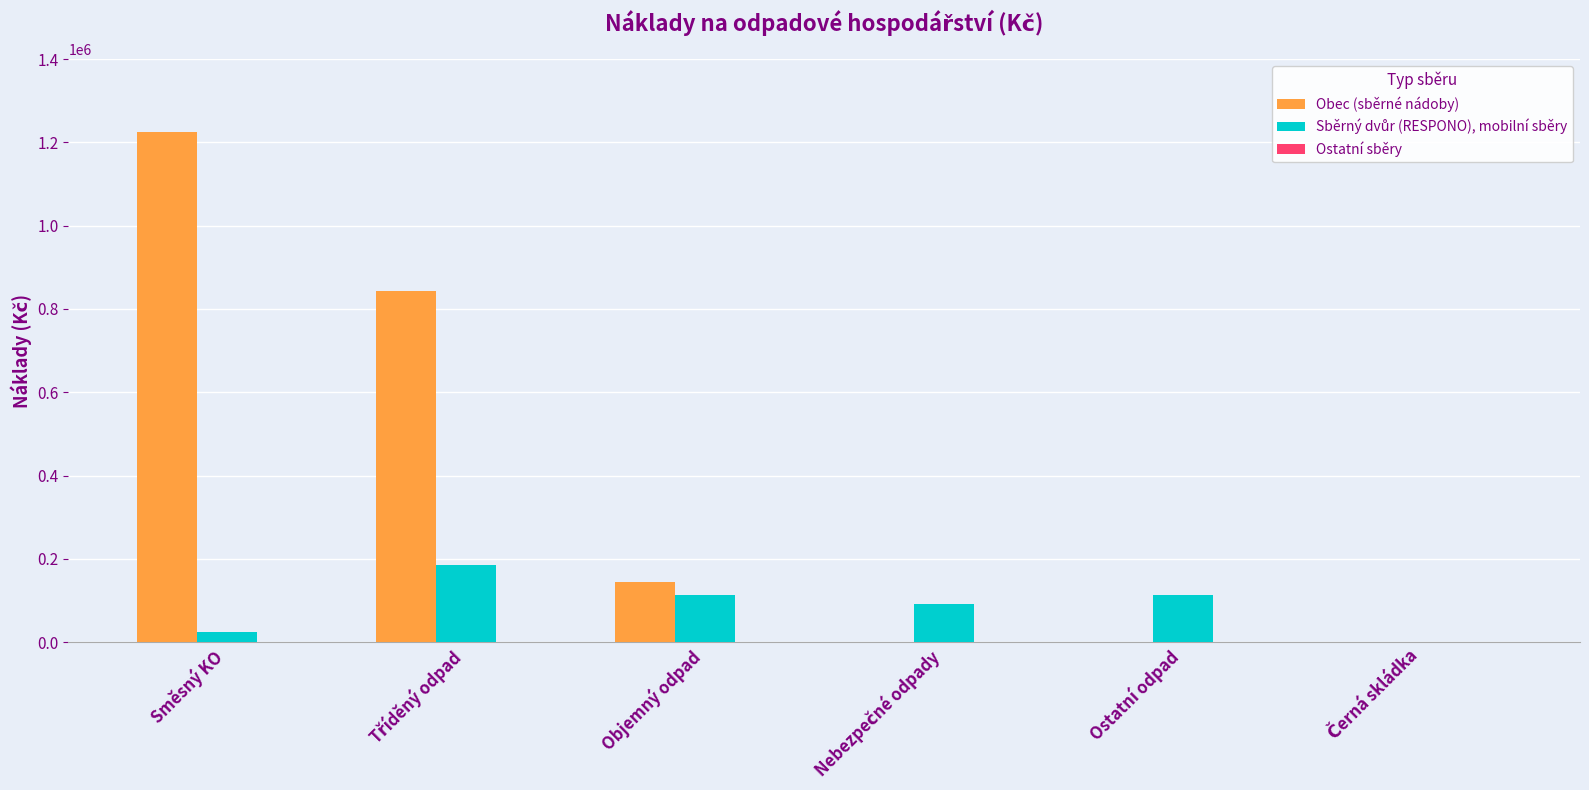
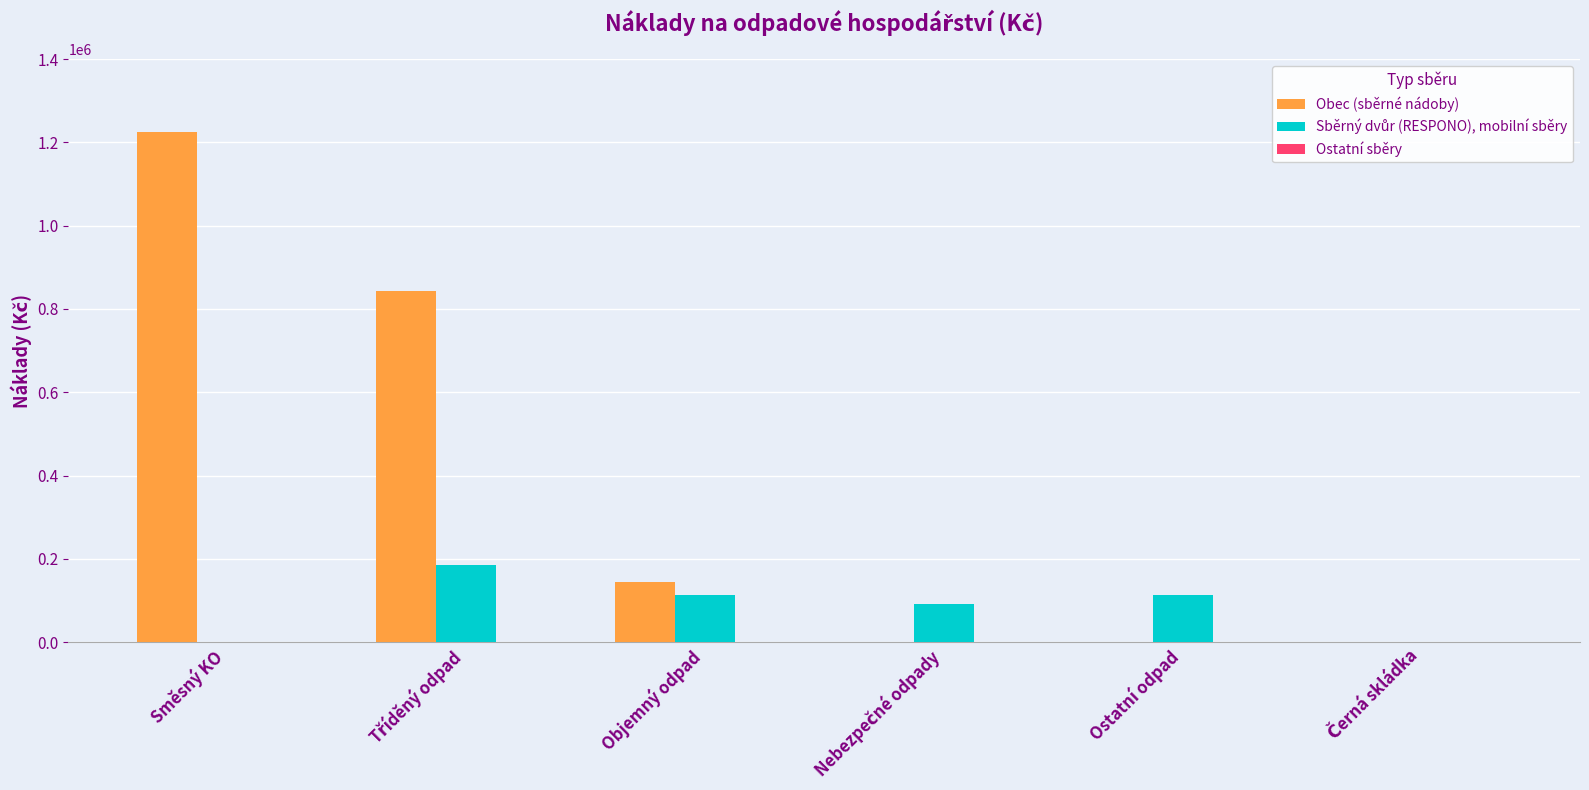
Sběrný dvůr (RESPONO), mobilní sběry, Směsný KO: 20000 -> 0
